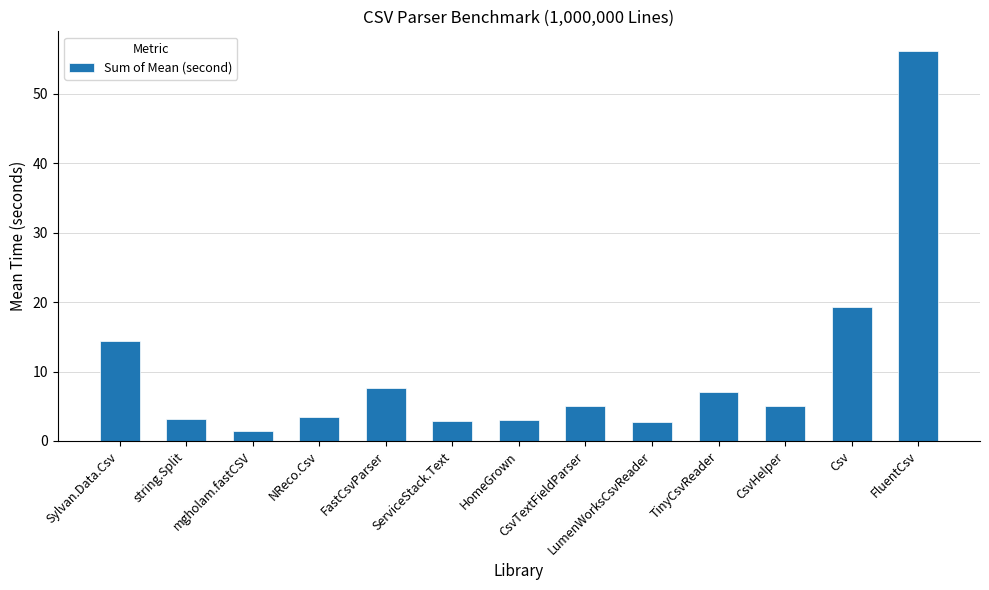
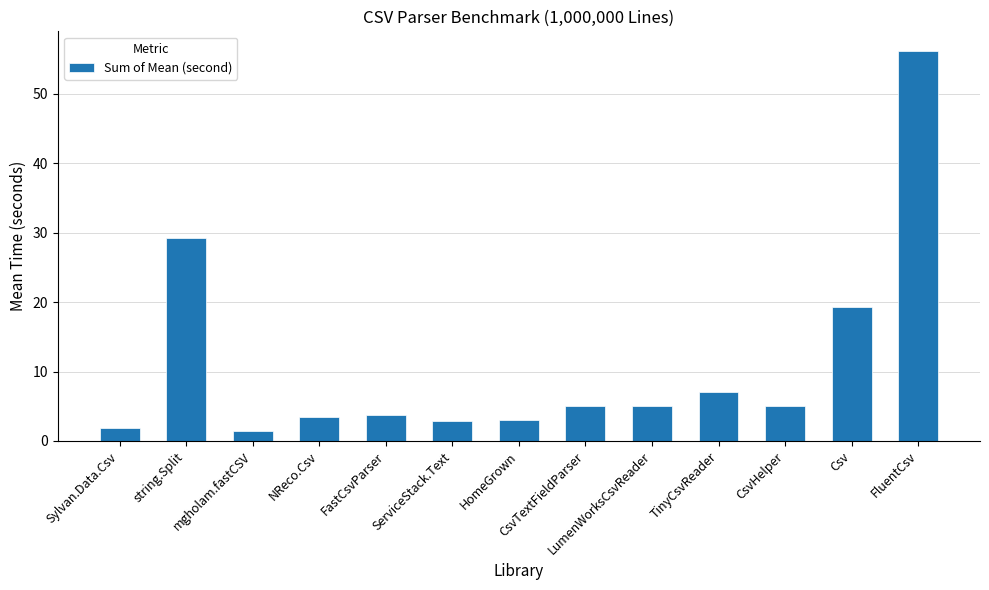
Sylvan.Data.Csv: 14 -> 2
string.Split: 3 -> 29
FastCsvParser: 8 -> 4
LumenWorksCsvReader: 3 -> 5
